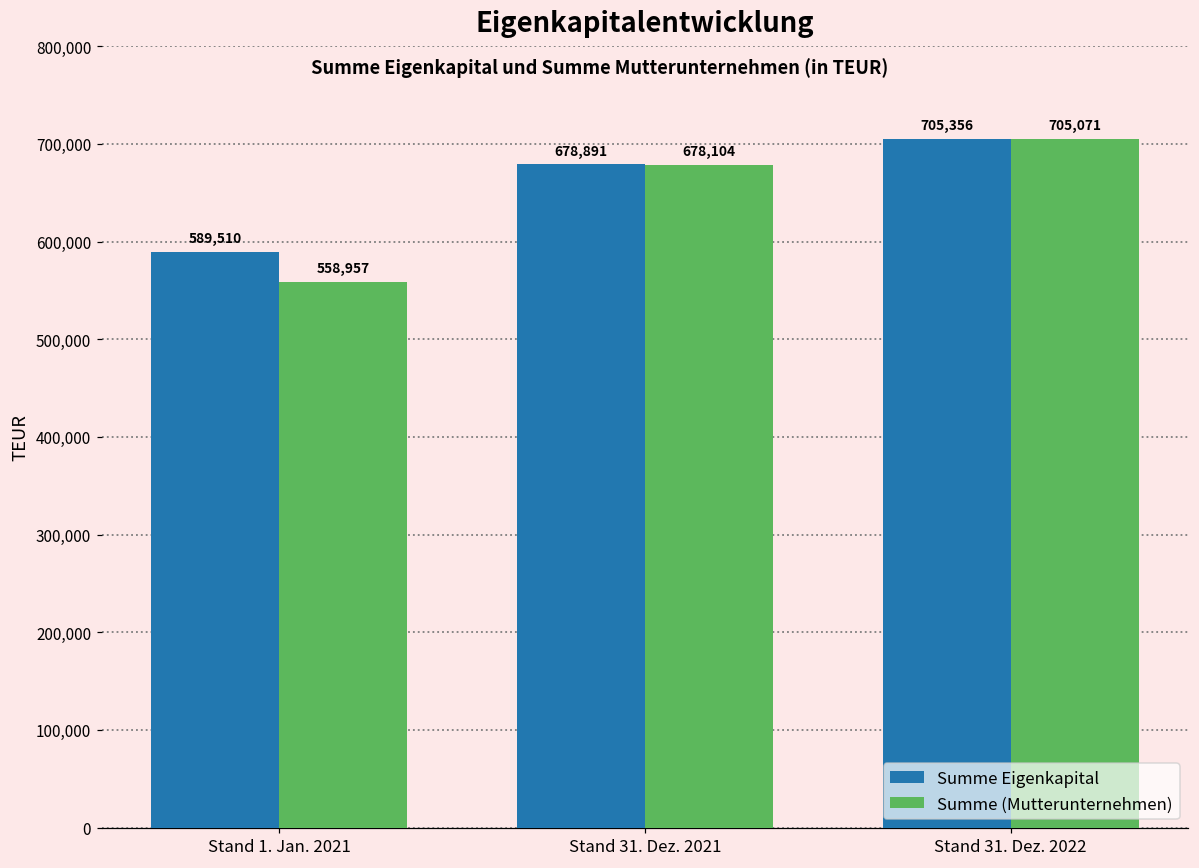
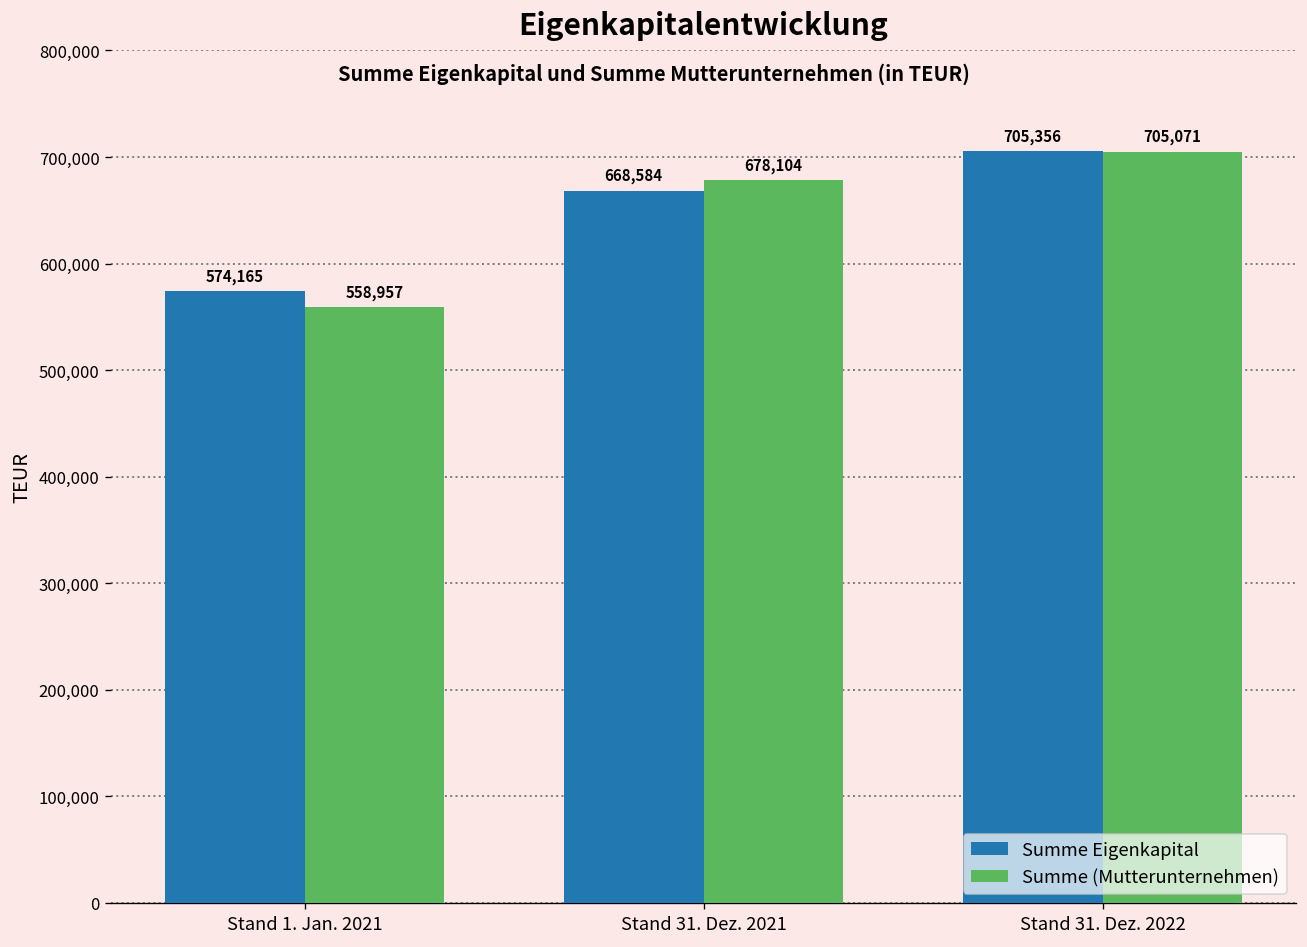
Summe Eigenkapital, Stand 1. Jan. 2021: 589,510 -> 574,165
Summe Eigenkapital, Stand 31. Dez. 2021: 678,891 -> 668,584
